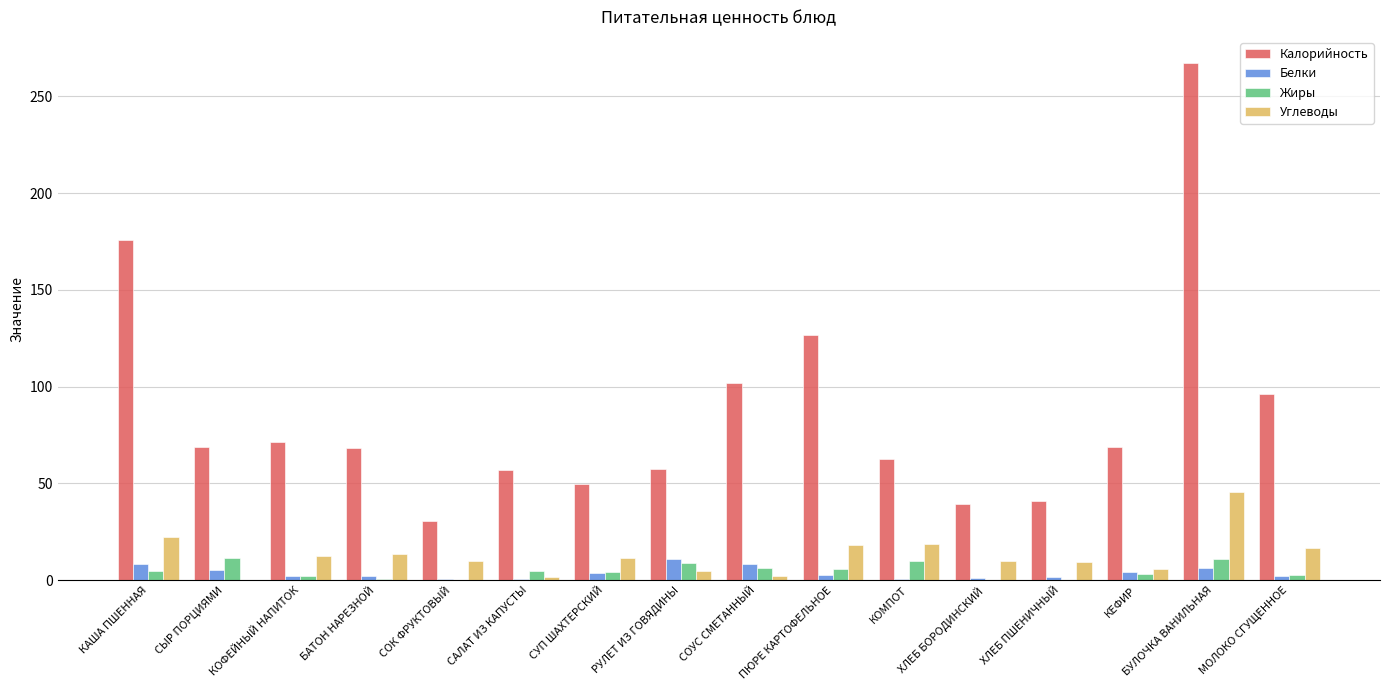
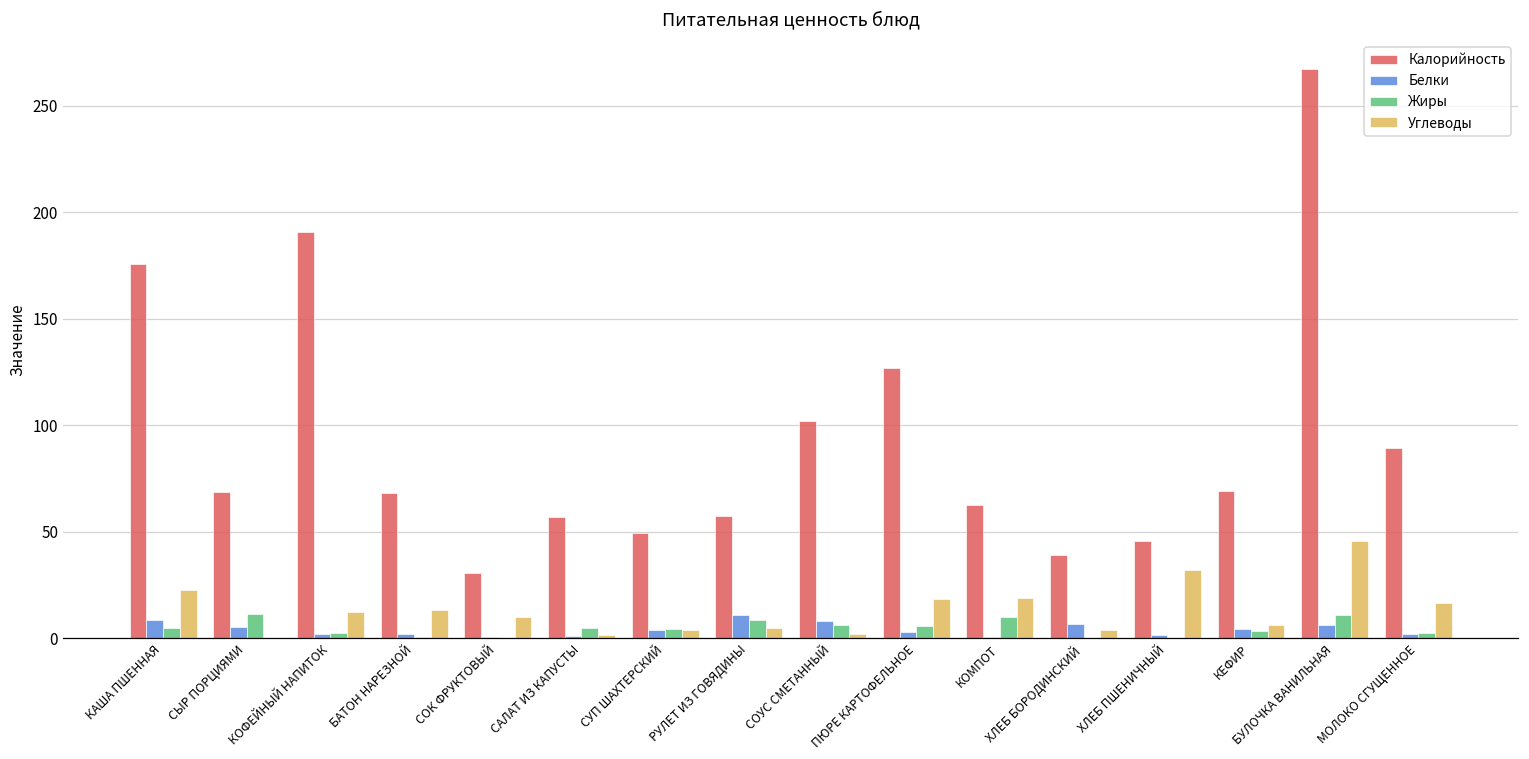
Калорийность, КОФЕЙНЫЙ НАПИТОК: 71 -> 191
Углеводы, СУП ШАХТЕРСКИЙ: 12 -> 4
Белки, ХЛЕБ БОРОДИНСКИЙ: 1 -> 7
Углеводы, ХЛЕБ БОРОДИНСКИЙ: 10 -> 4
Калорийность, ХЛЕБ ПШЕНИЧНЫЙ: 41 -> 46
Углеводы, ХЛЕБ ПШЕНИЧНЫЙ: 9 -> 32
Калорийность, МОЛОКО СГУЩЕННОЕ: 96 -> 89
